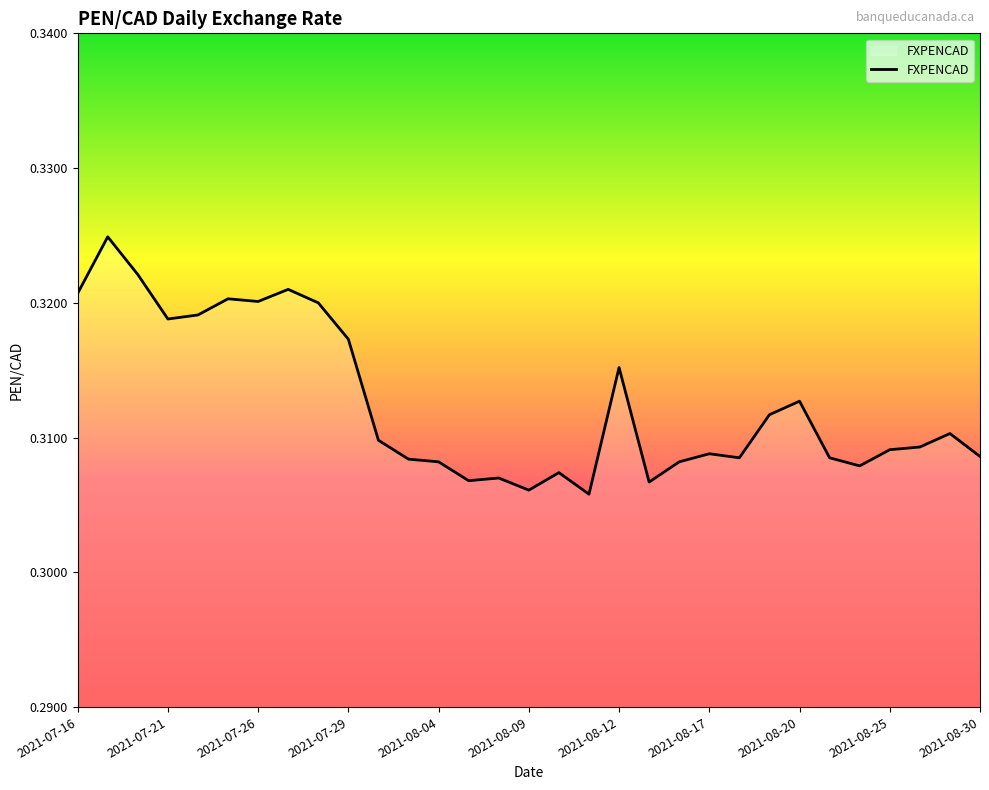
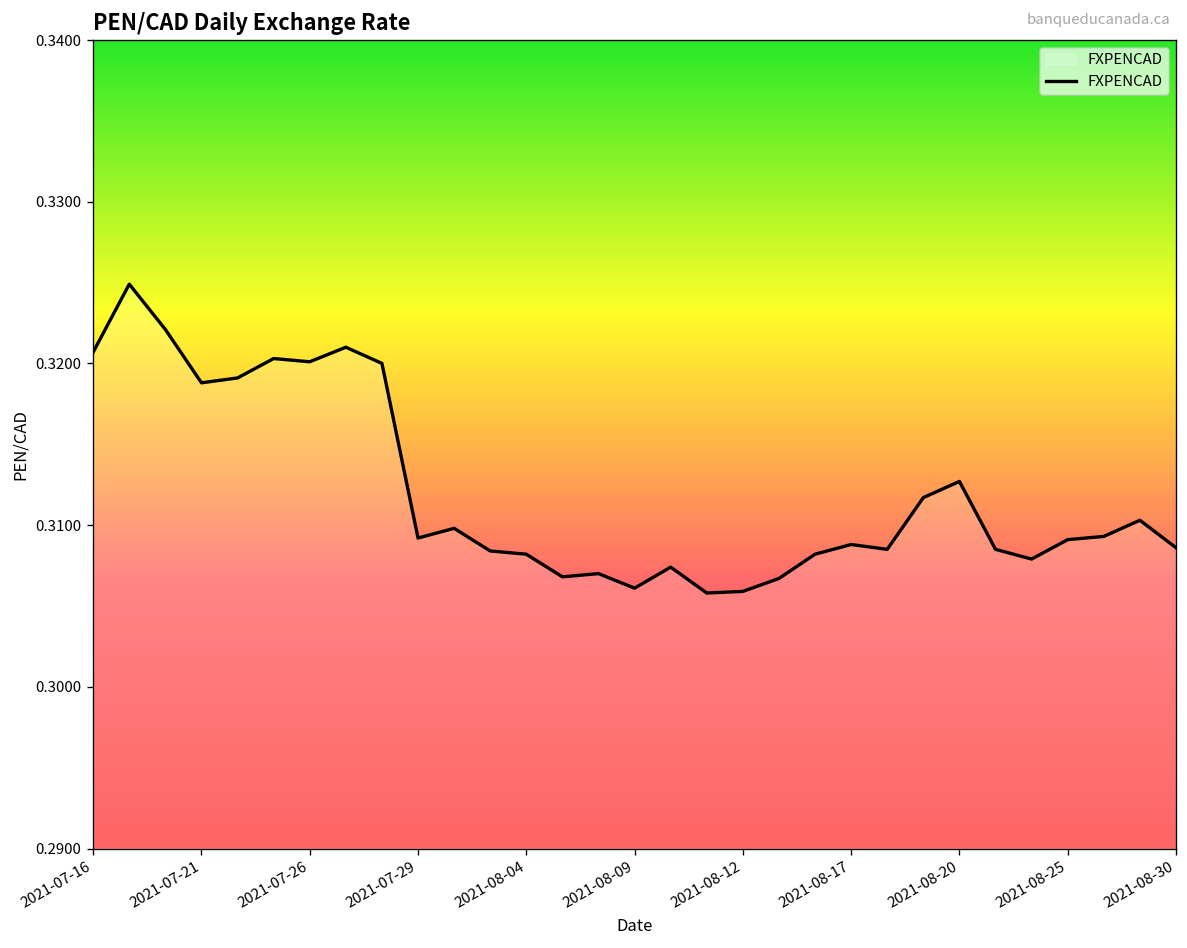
2021-07-29: 0.3173 -> 0.3092
2021-08-12: 0.3152 -> 0.3059
